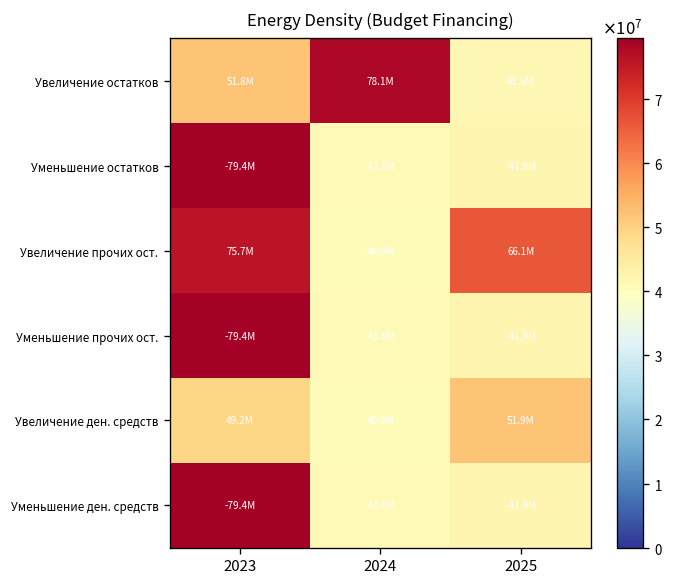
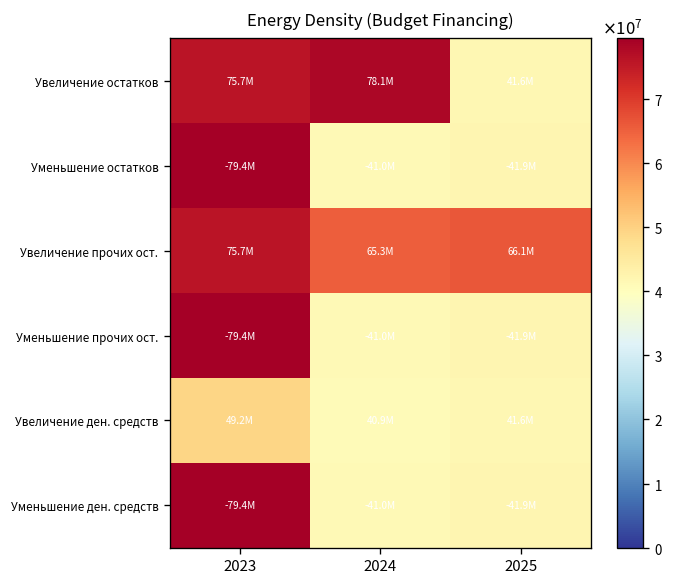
Увеличение остатков, 2023: 51.8M -> 75.7M
Увеличение прочих ост., 2024: 40.9M -> 65.3M
Увеличение ден. средств, 2025: 51.9M -> 41.6M
